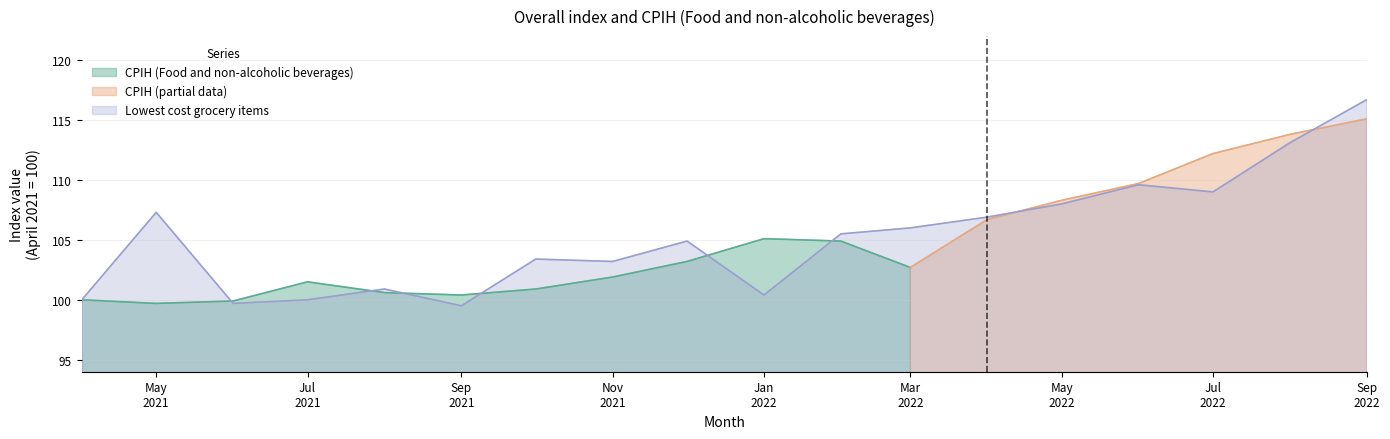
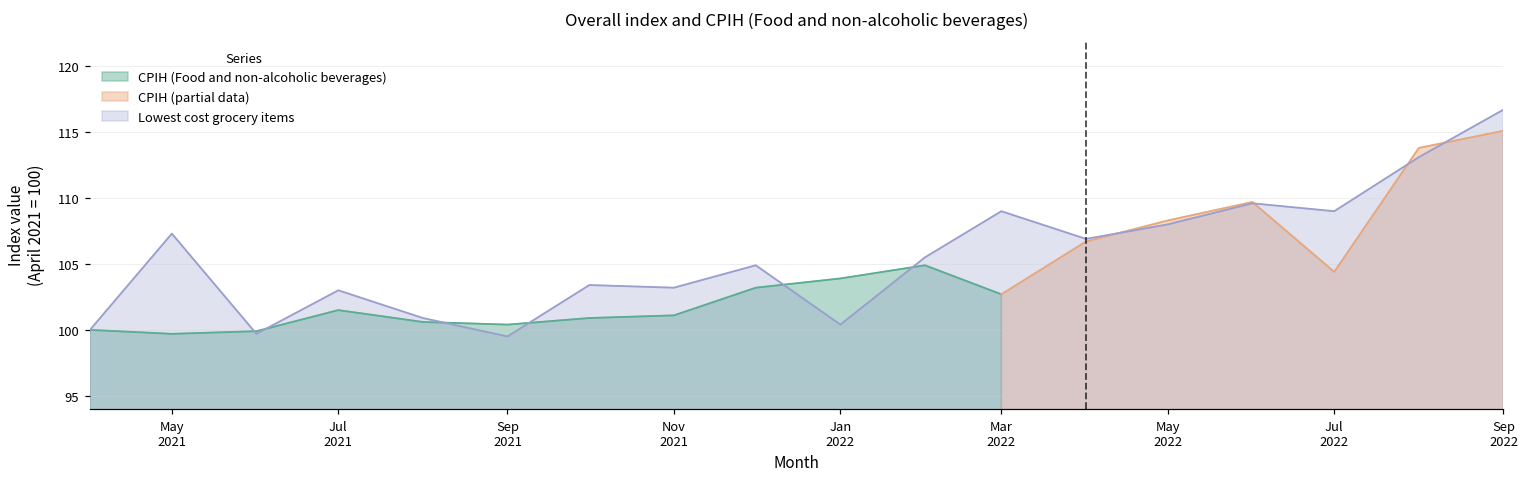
Lowest cost grocery items, Jul 2021: 100 -> 103
CPIH (Food and non-alcoholic beverages), Nov 2021: 101.9 -> 101.1
CPIH (Food and non-alcoholic beverages), Jan 2022: 105.1 -> 103.9
Lowest cost grocery items, Mar 2022: 106 -> 109
CPIH (partial data), Jul 2022: 112.2 -> 104.4
